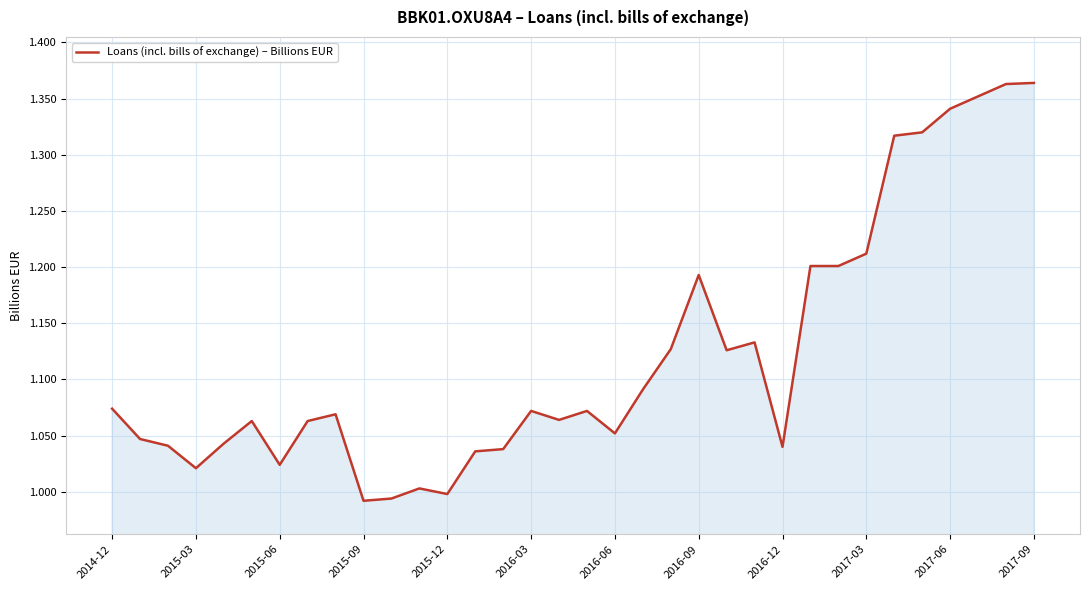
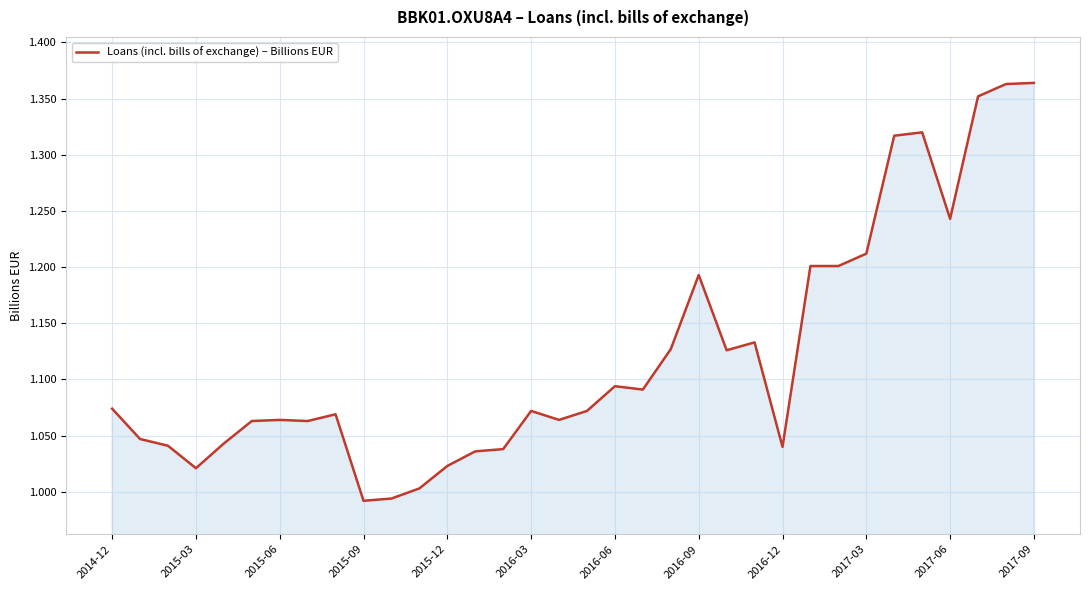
2015-06: 1.024 -> 1.064
2015-12: 0.998 -> 1.023
2016-06: 1.052 -> 1.094
2017-06: 1.341 -> 1.243
